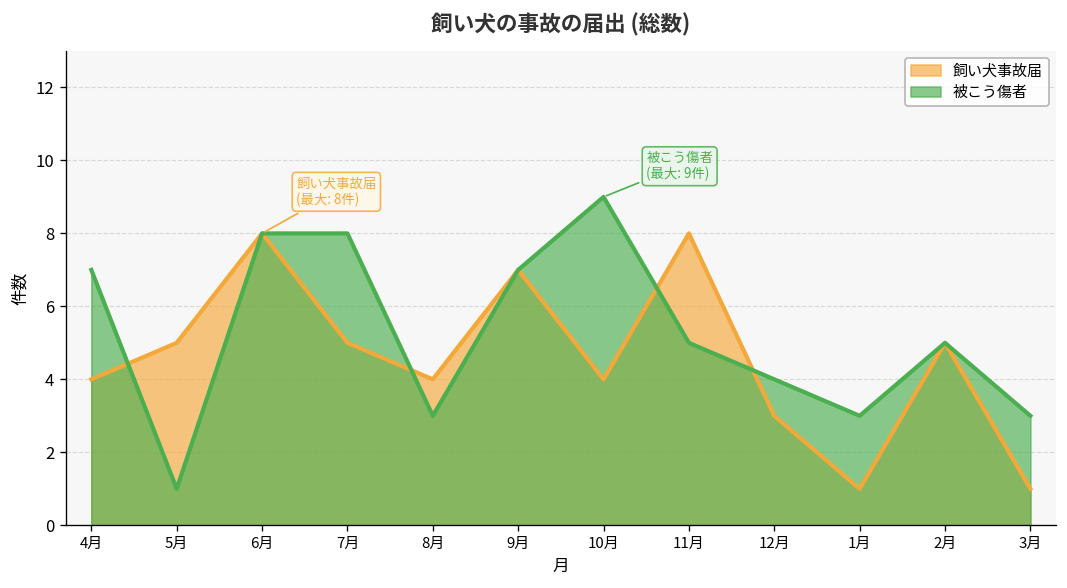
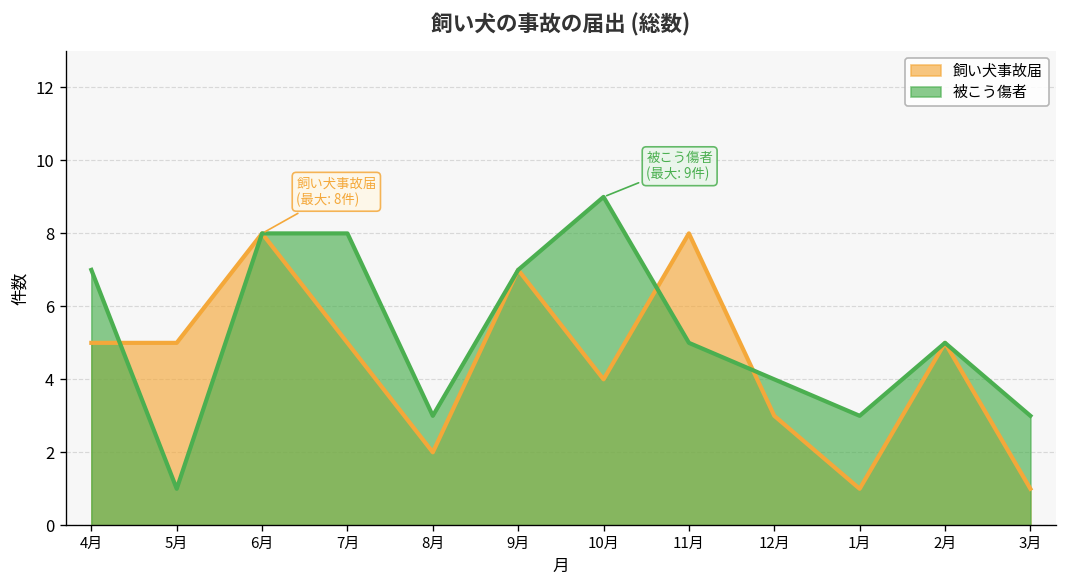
飼い犬事故届, 4月: 4 -> 5
飼い犬事故届, 8月: 4 -> 2
